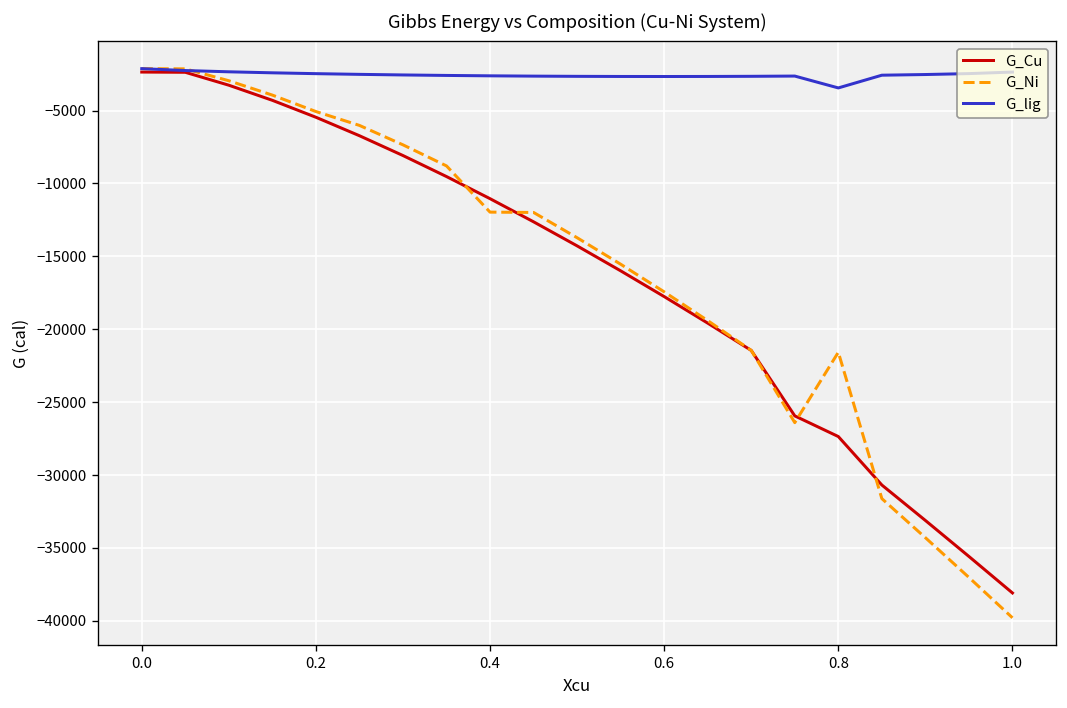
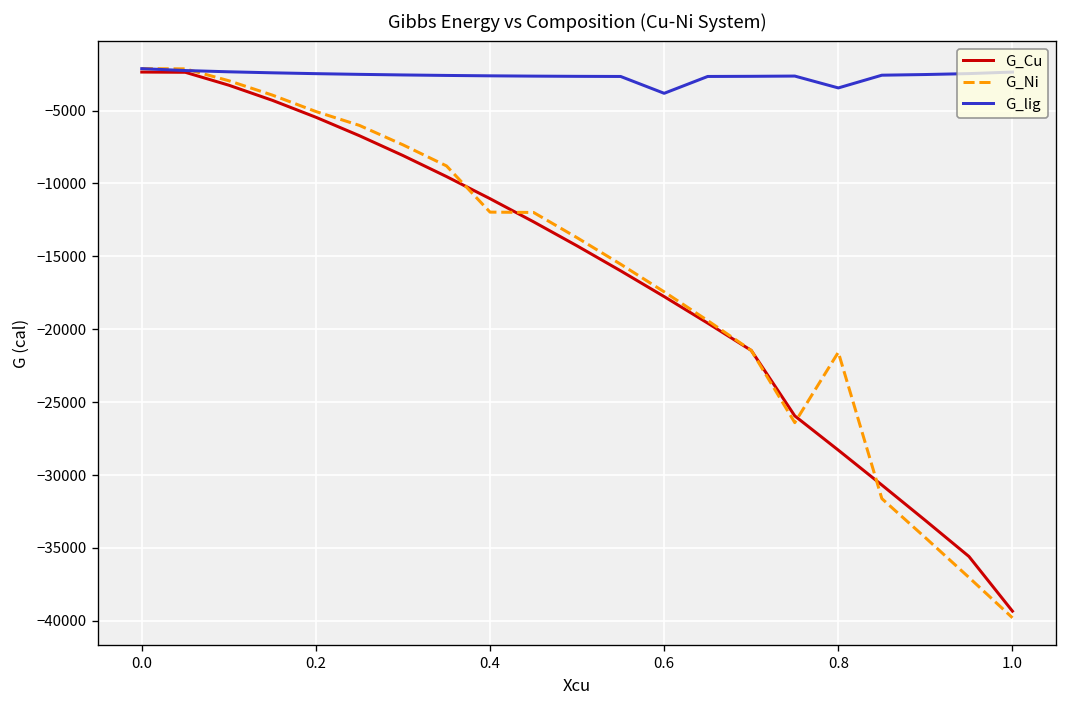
G_lig, 0.6: -2700 -> -3800
G_Cu, 0.8: -27400 -> -28300
G_Cu, 1.0: -38100 -> -39300
